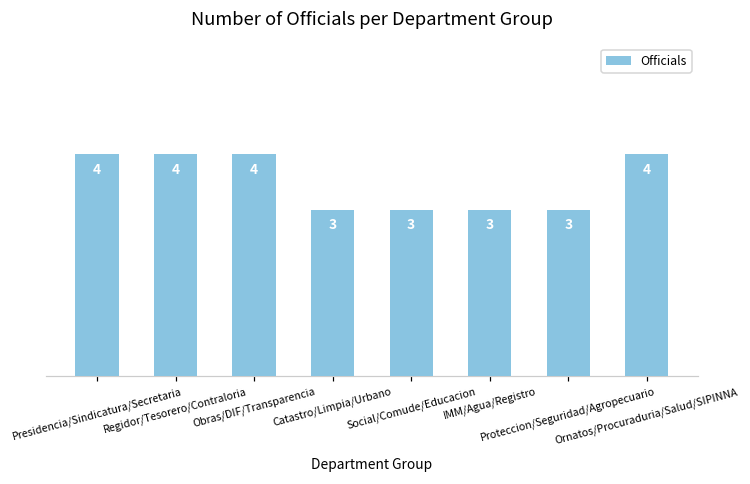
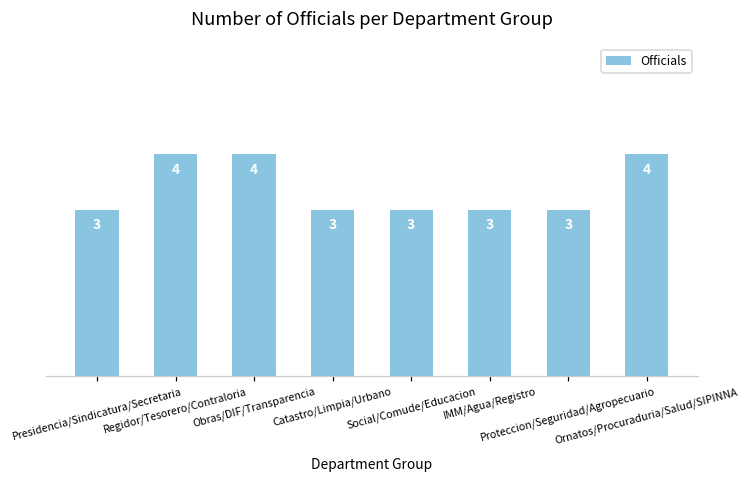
Presidencia/Sindicatura/Secretaria: 4 -> 3
